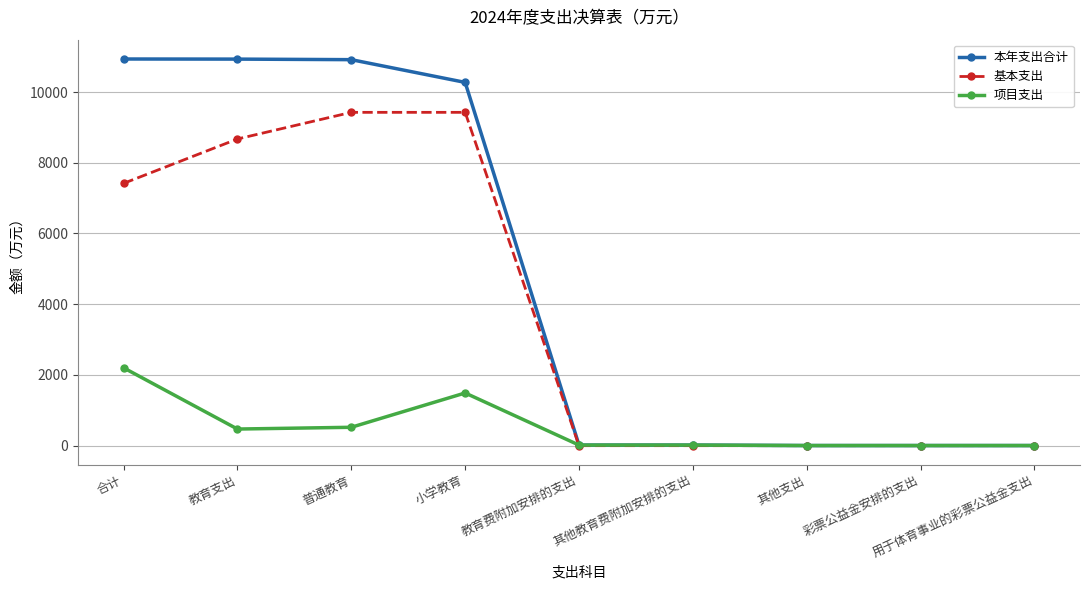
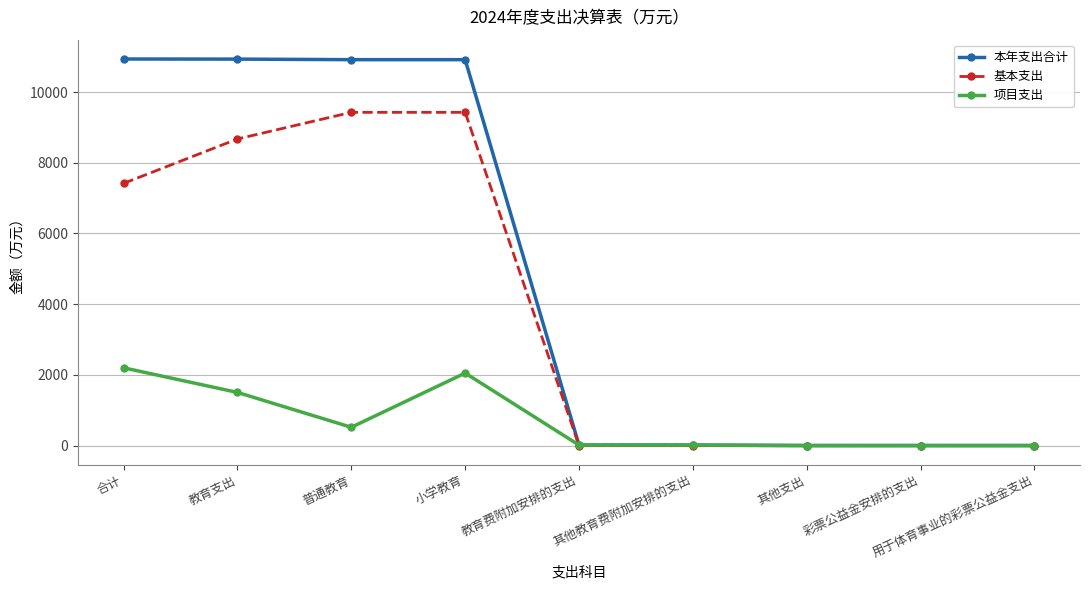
项目支出, 教育支出: 500 -> 1500
本年支出合计, 小学教育: 10300 -> 10900
项目支出, 小学教育: 1500 -> 2100
